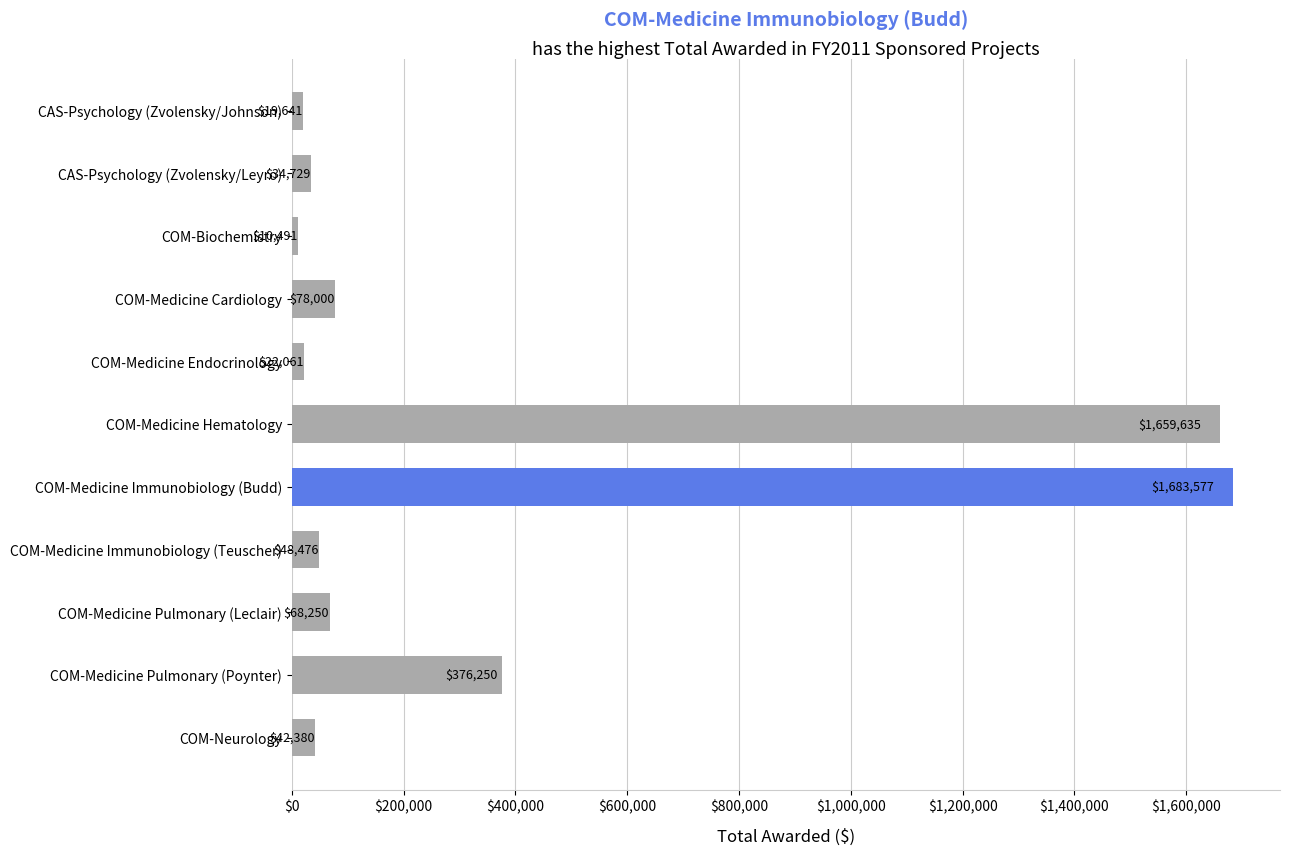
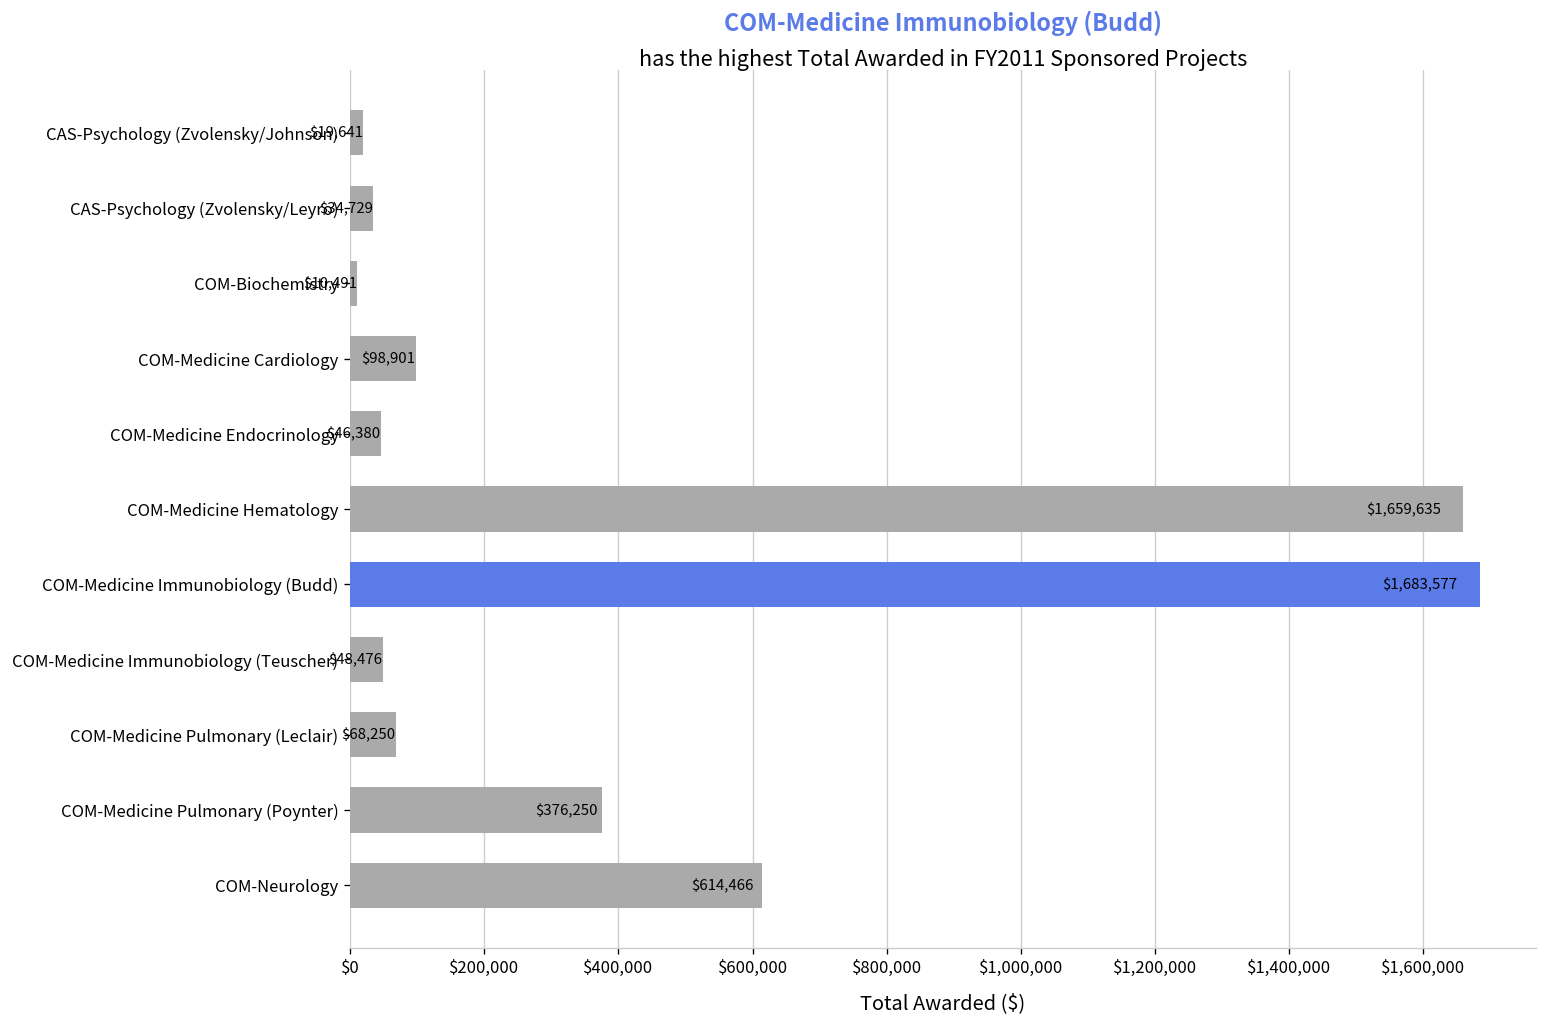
COM-Medicine Cardiology: $78,000 -> $98,901
COM-Medicine Endocrinology: $22,061 -> $46,380
COM-Neurology: $42,380 -> $614,466
